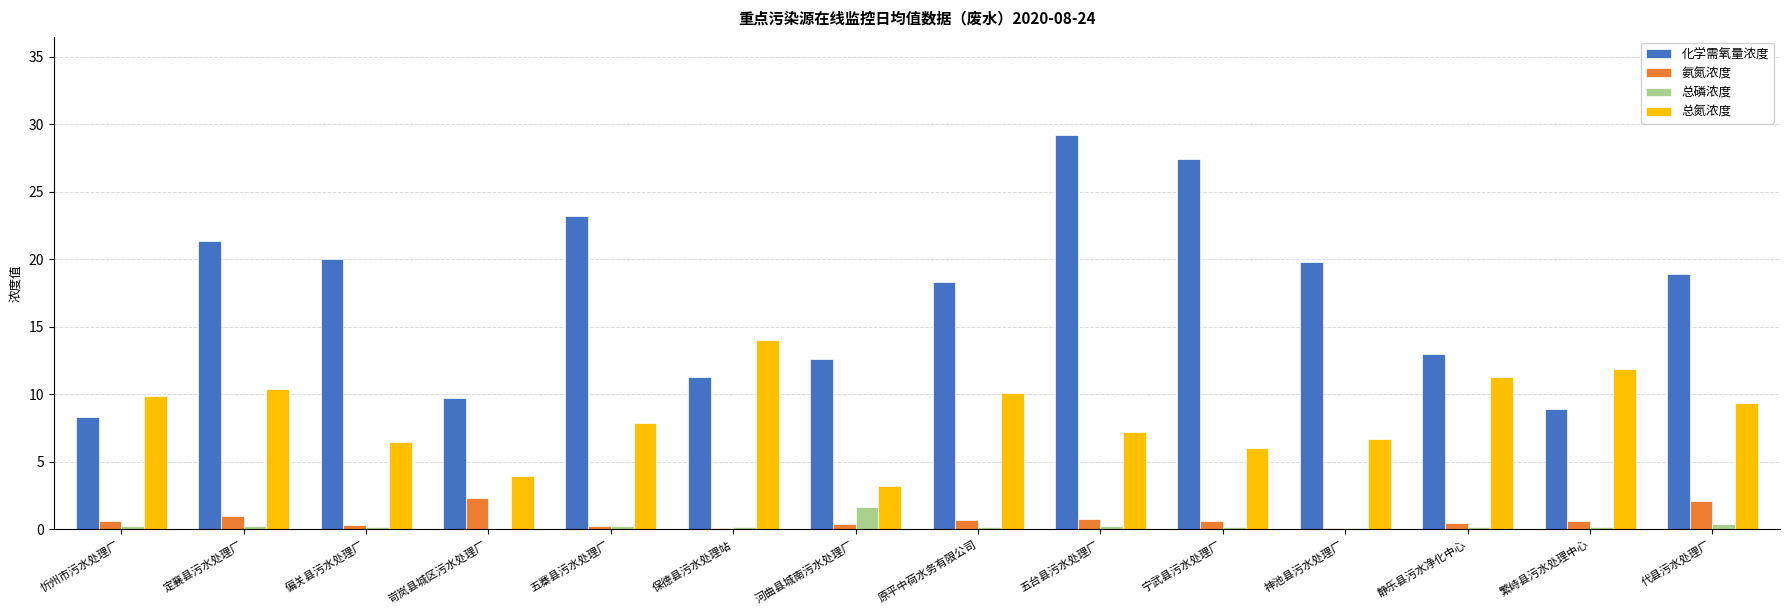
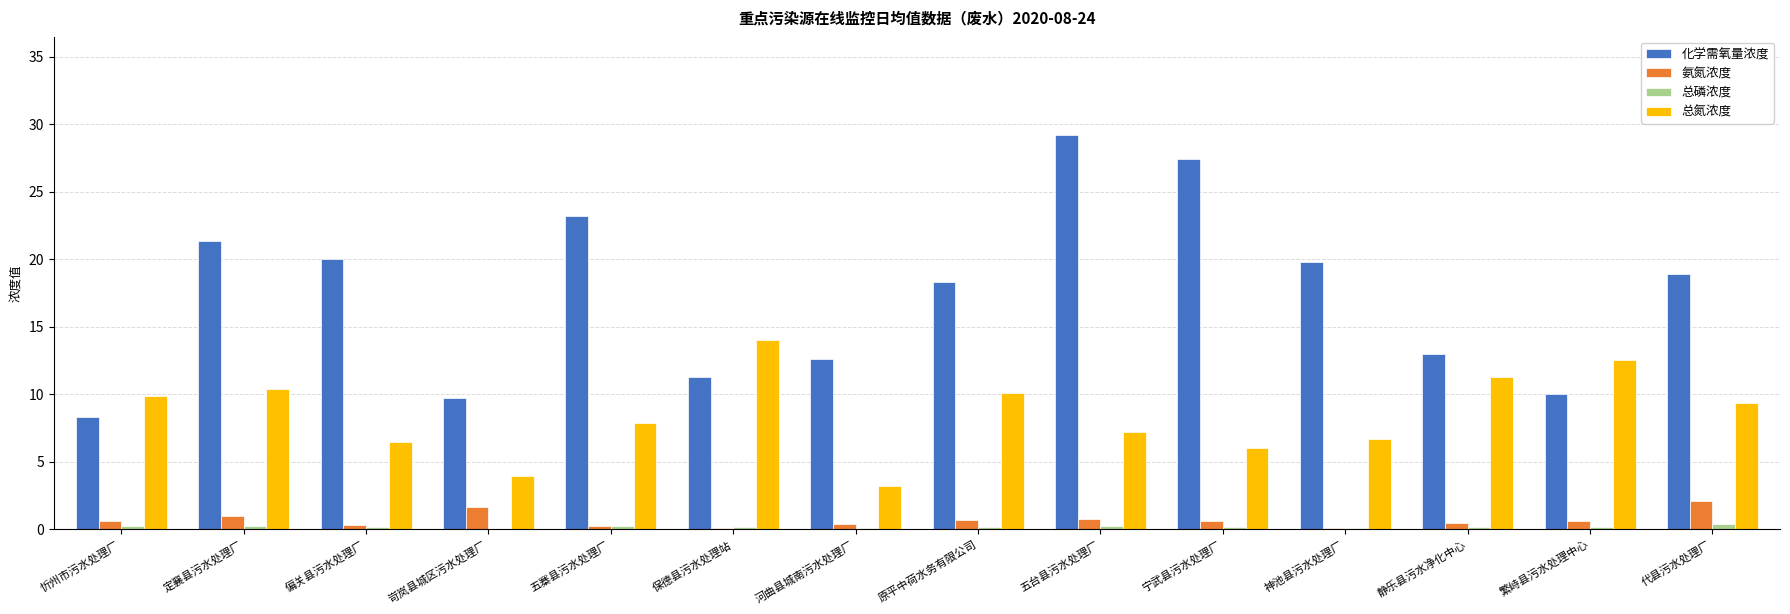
氨氮浓度, 岢岚县城区污水处理厂: 2.3 -> 1.7
总磷浓度, 河曲县城南污水处理厂: 1.7 -> 0.1
化学需氧量浓度, 繁峙县污水处理中心: 8.9 -> 10.0
总氮浓度, 繁峙县污水处理中心: 11.9 -> 12.5
